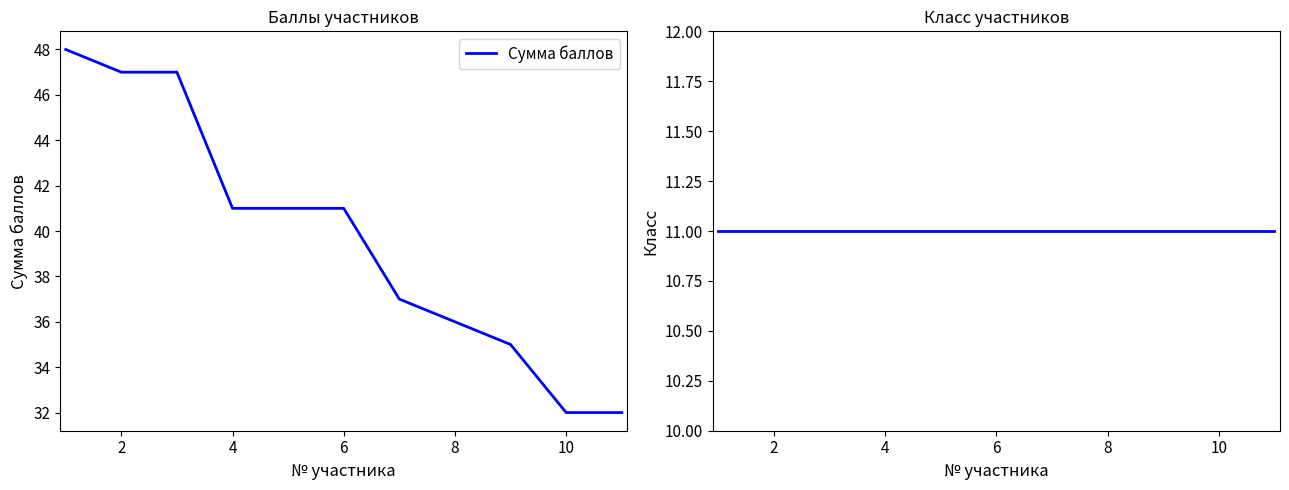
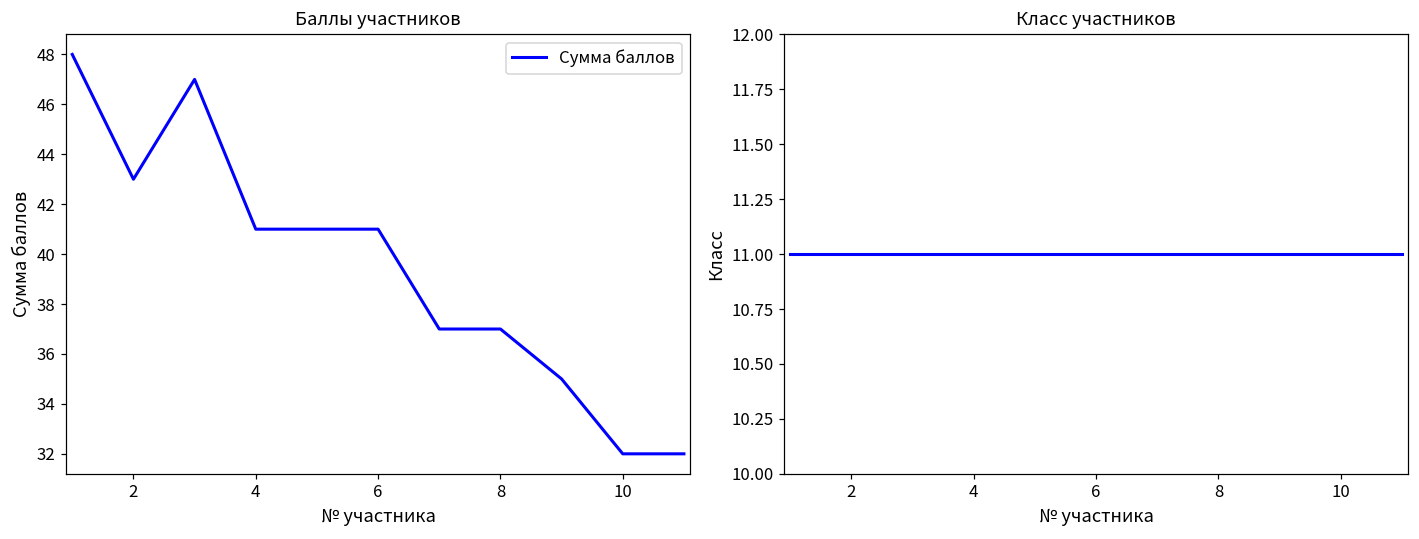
Баллы участников, 2: 47 -> 43
Баллы участников, 8: 36 -> 37
